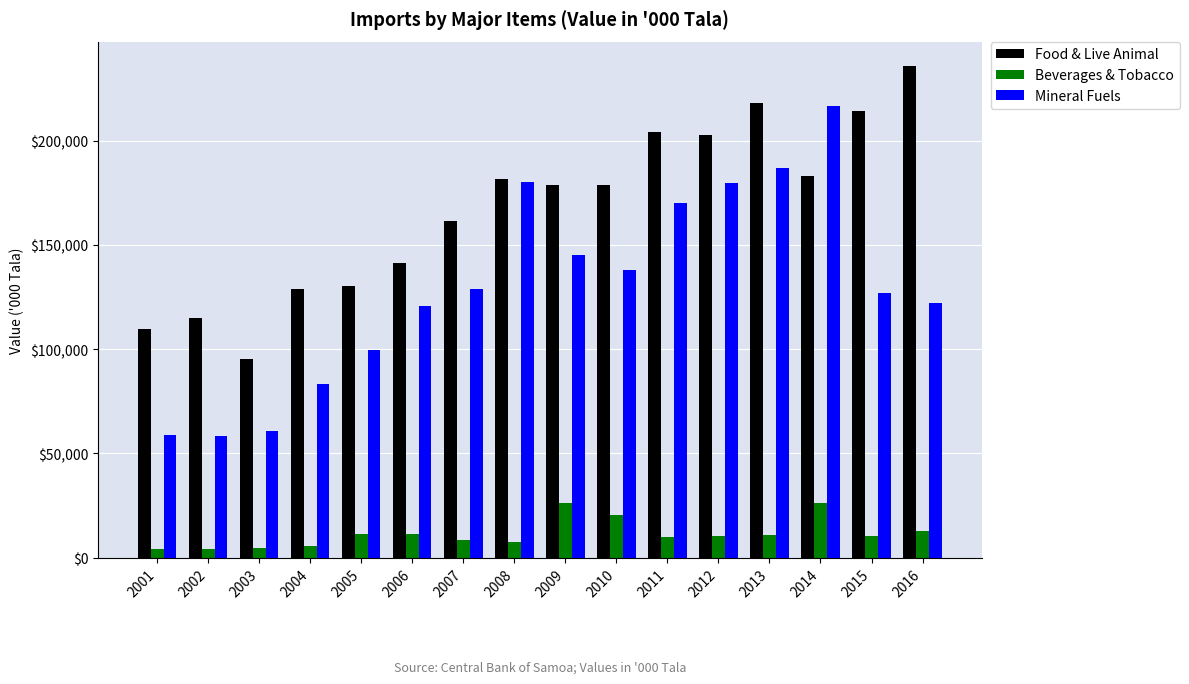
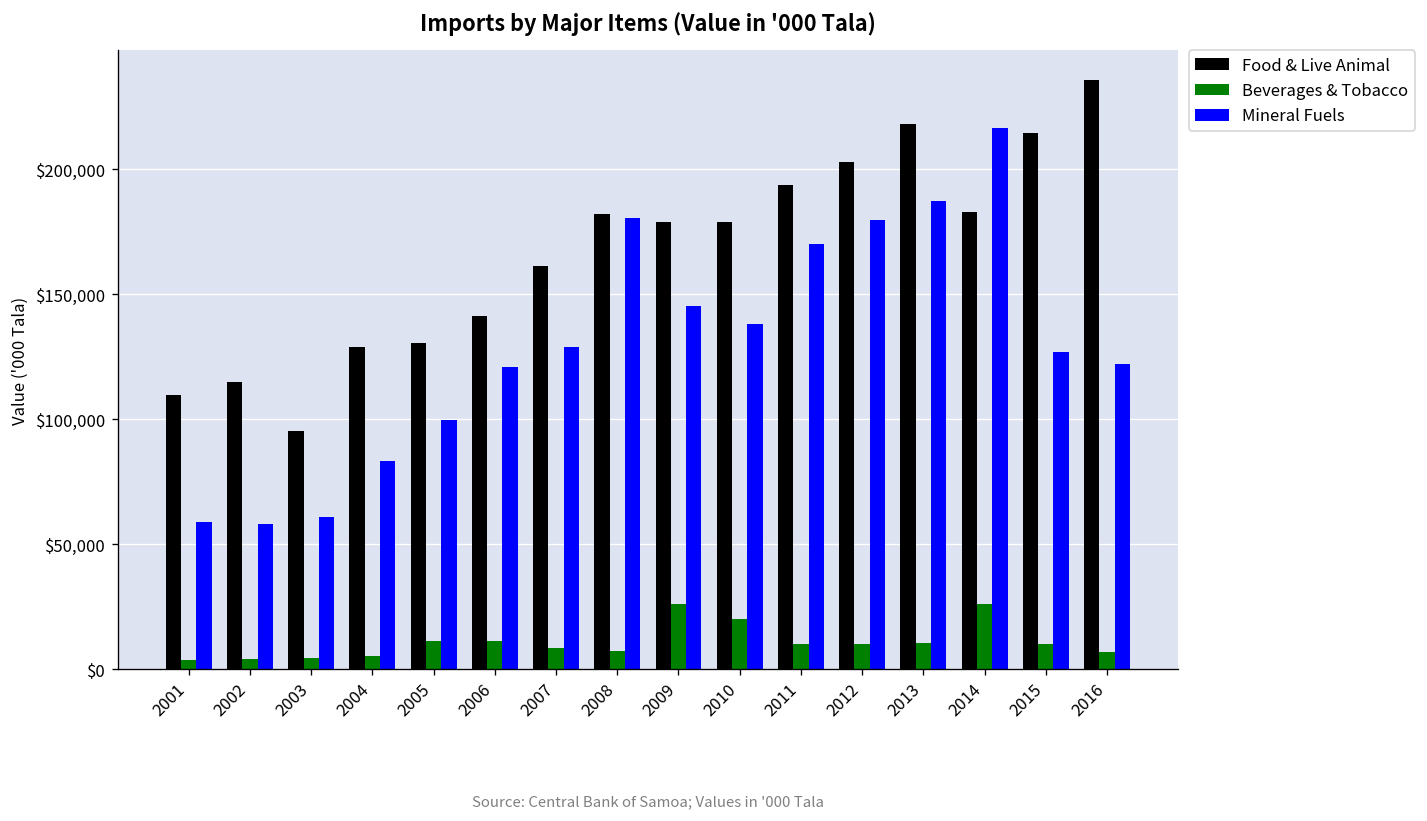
Food & Live Animal, 2011: $204,000 -> $194,000
Beverages & Tobacco, 2016: $13,000 -> $7,000
